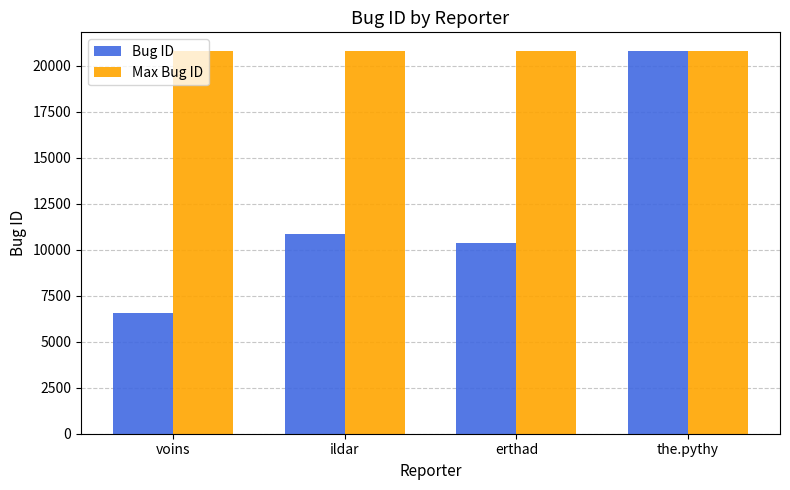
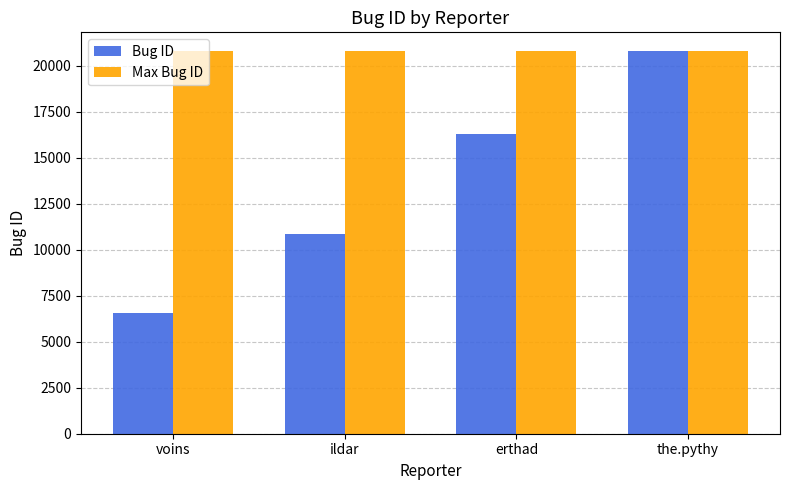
Bug ID, erthad: 10400 -> 16300
